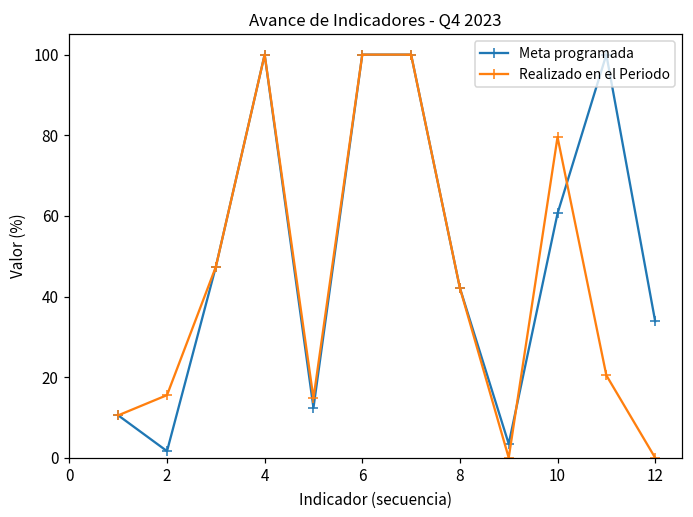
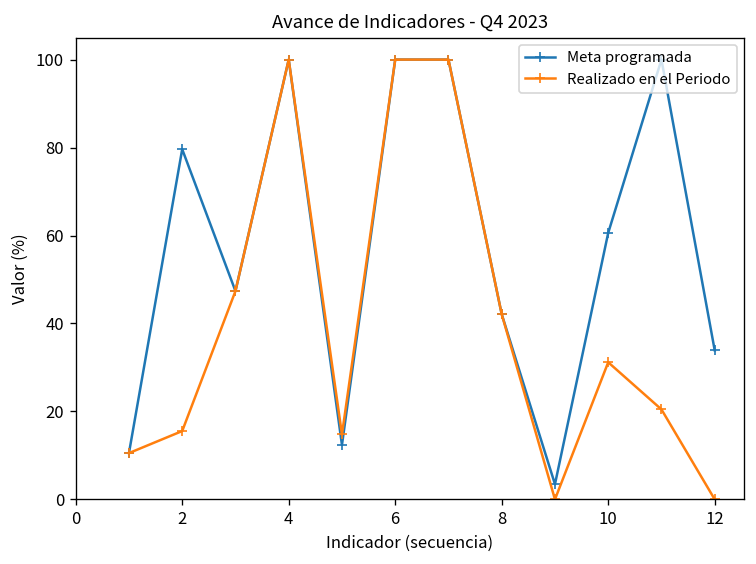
Meta programada, 2: 2 -> 80
Realizado en el Periodo, 10: 80 -> 31
